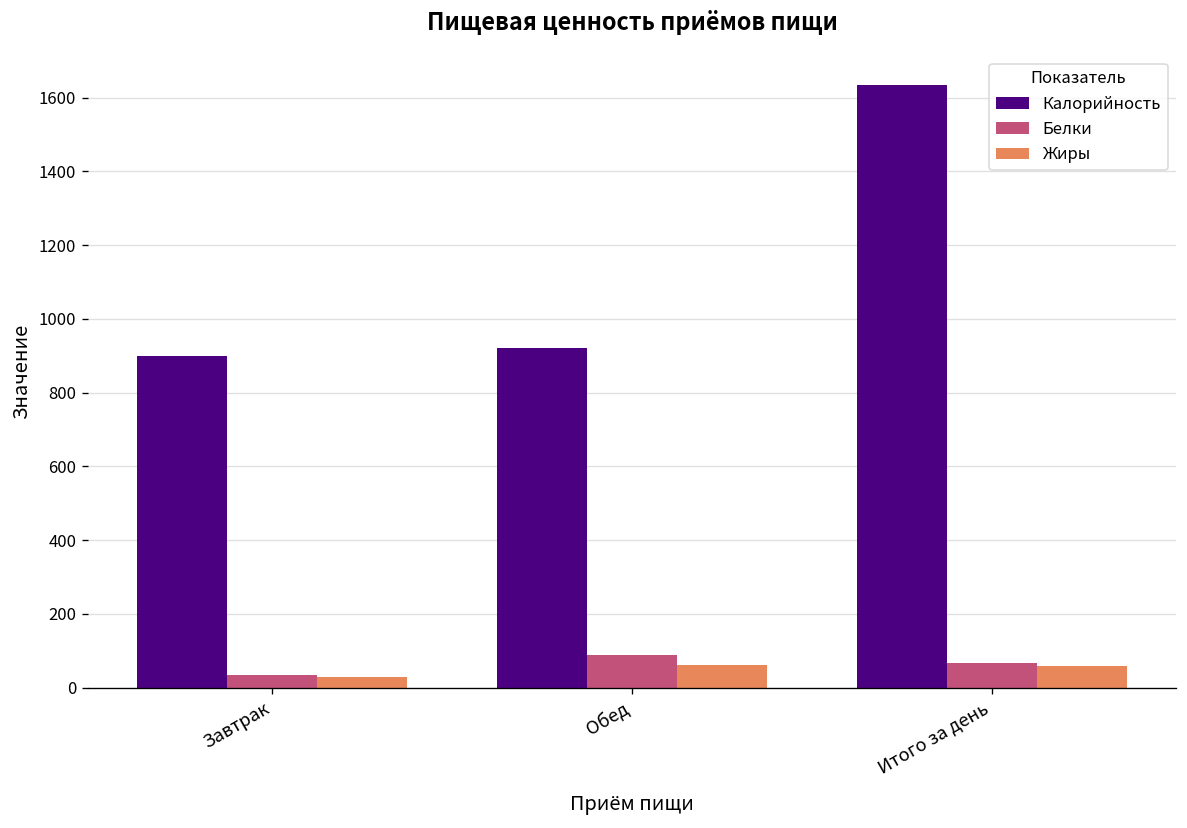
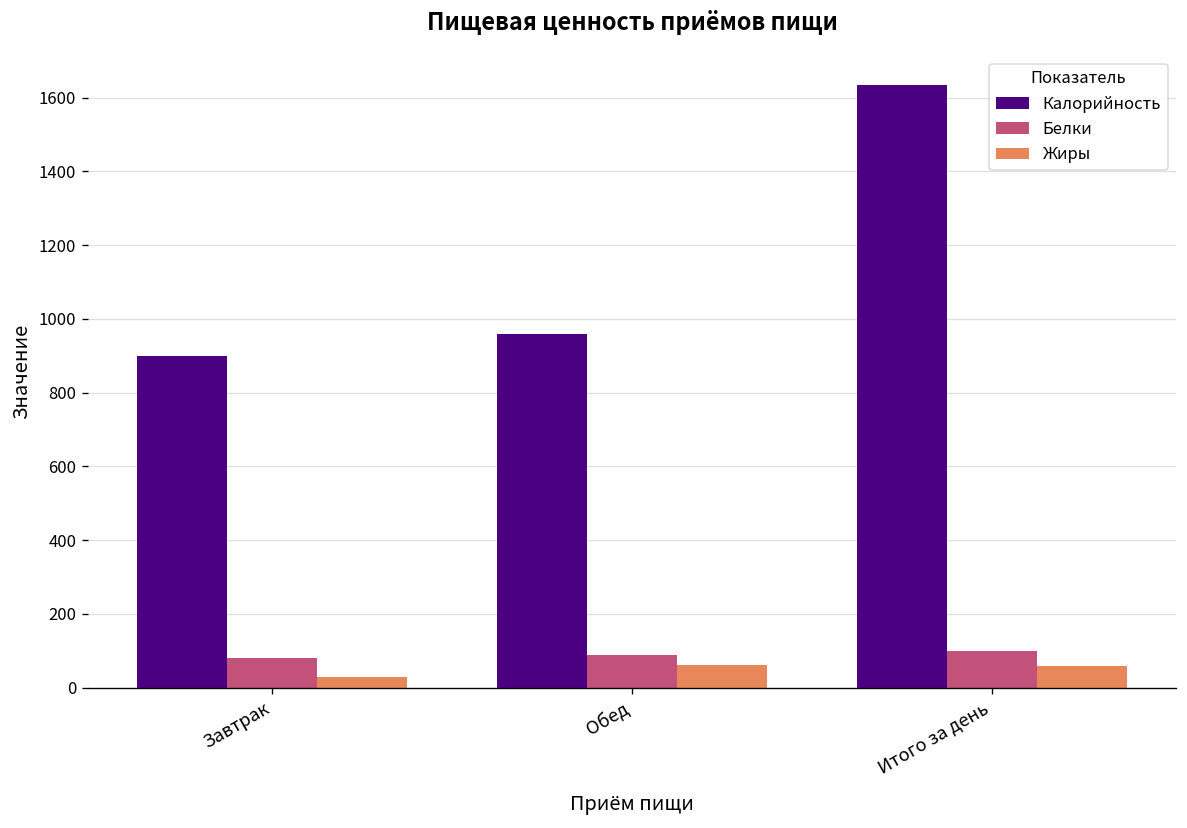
Белки, Завтрак: 40 -> 80
Калорийность, Обед: 920 -> 960
Белки, Итого за день: 70 -> 100
